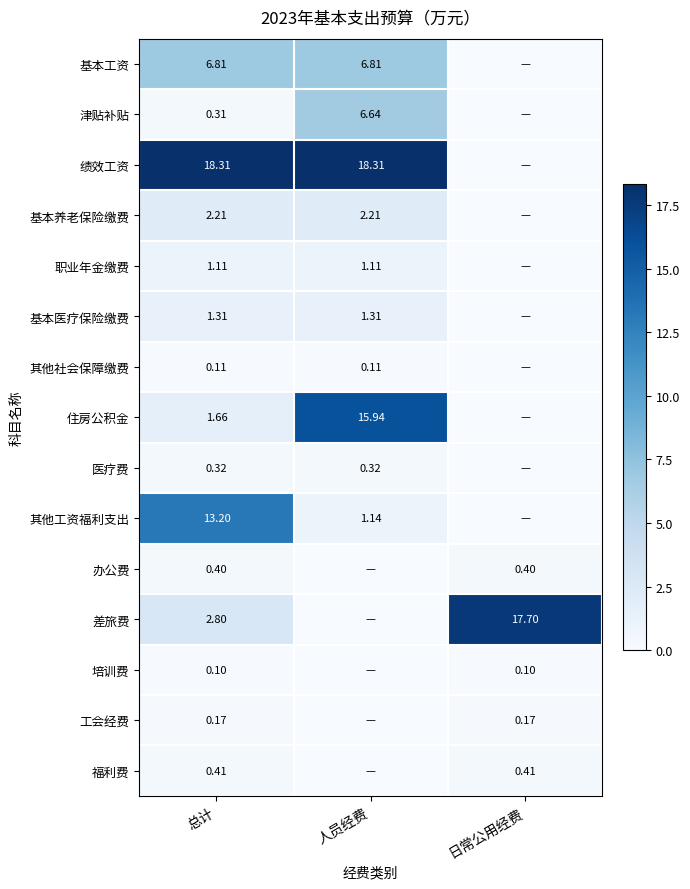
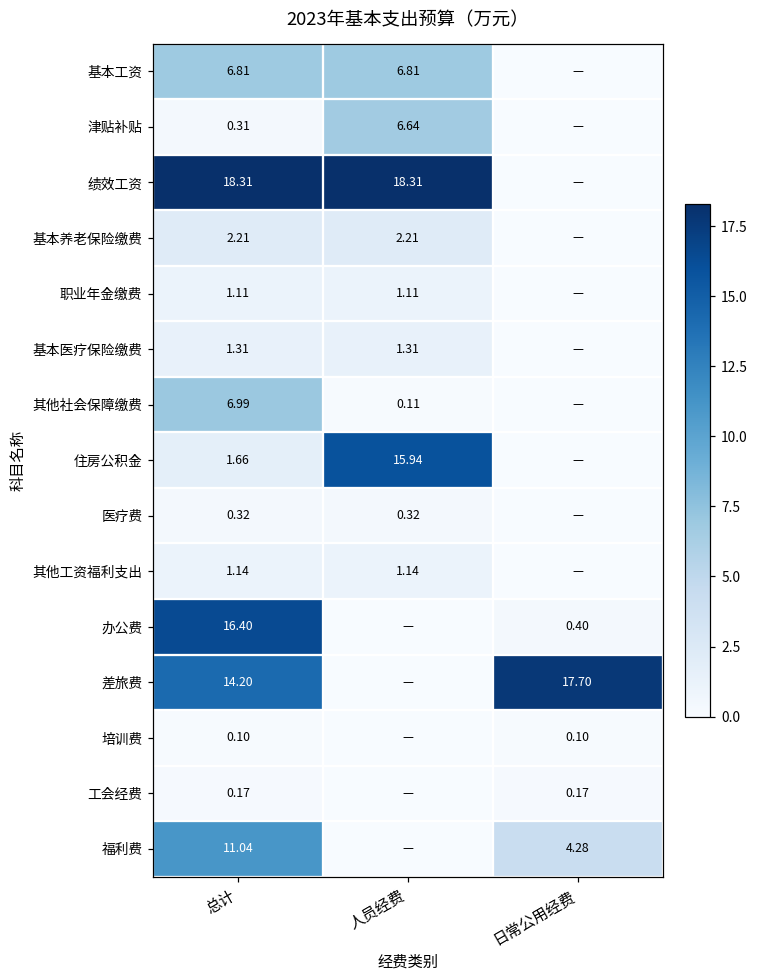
其他社会保障缴费, 总计: 0.11 -> 6.99
其他工资福利支出, 总计: 13.20 -> 1.14
办公费, 总计: 0.40 -> 16.40
差旅费, 总计: 2.80 -> 14.20
福利费, 总计: 0.41 -> 11.04
福利费, 日常公用经费: 0.41 -> 4.28
